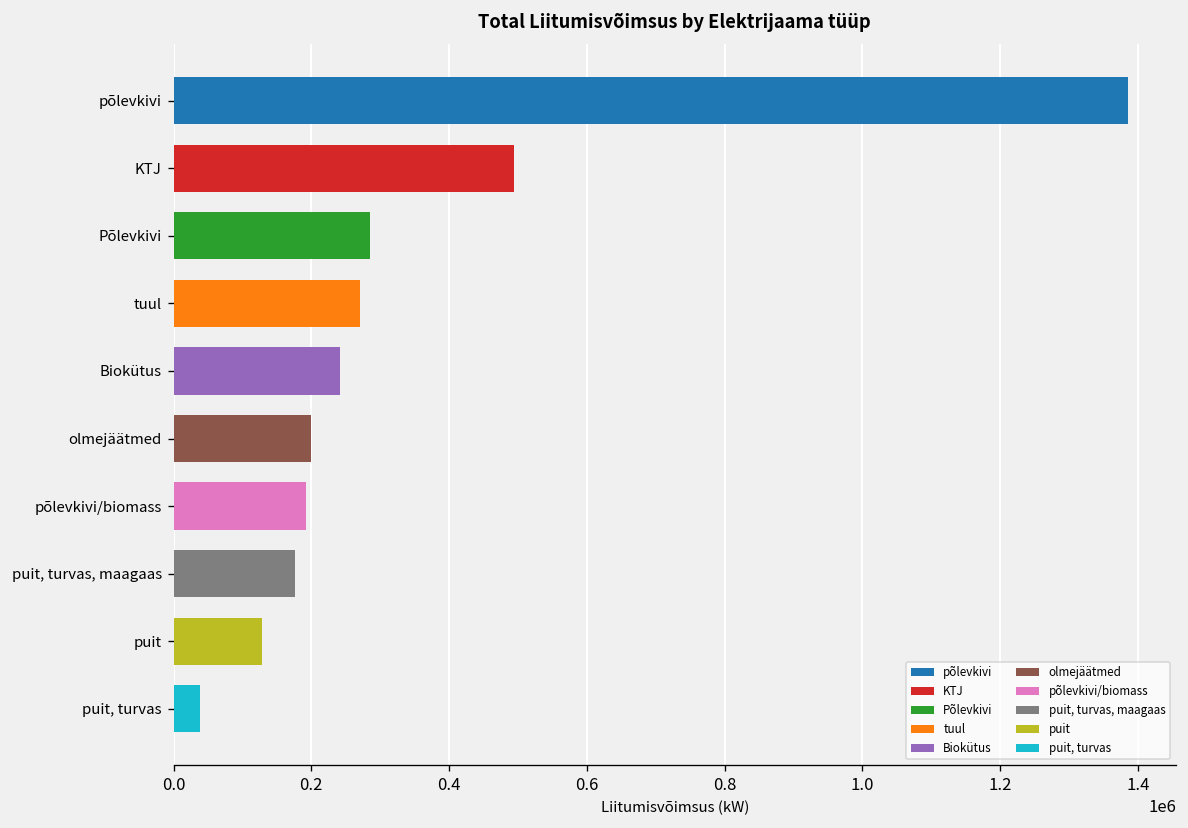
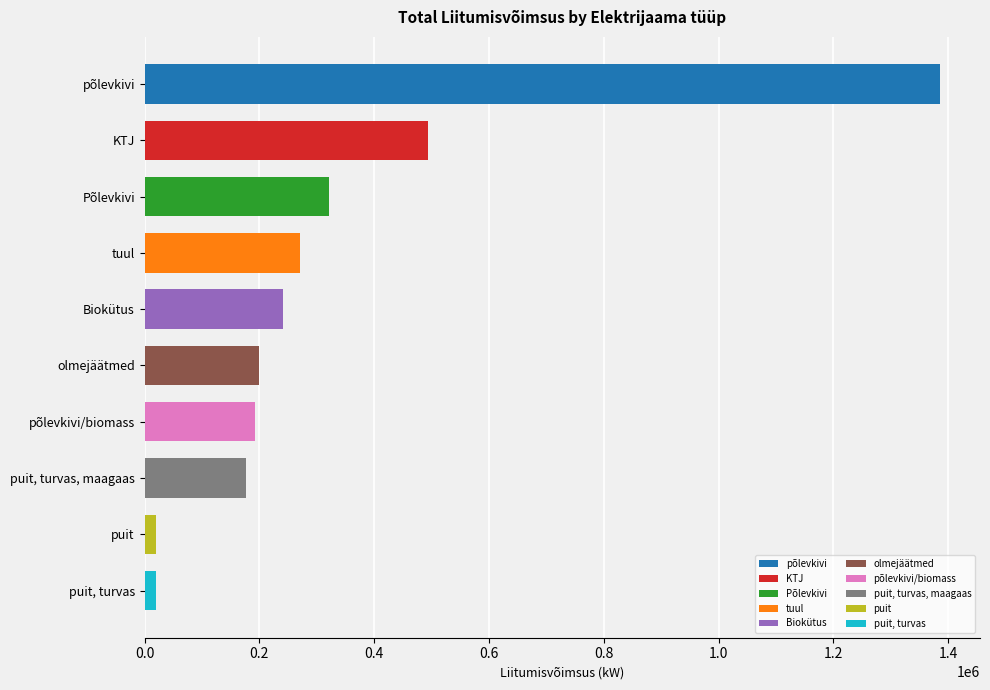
Põlevkivi: 280000 -> 320000
puit: 130000 -> 20000
puit, turvas: 40000 -> 20000
